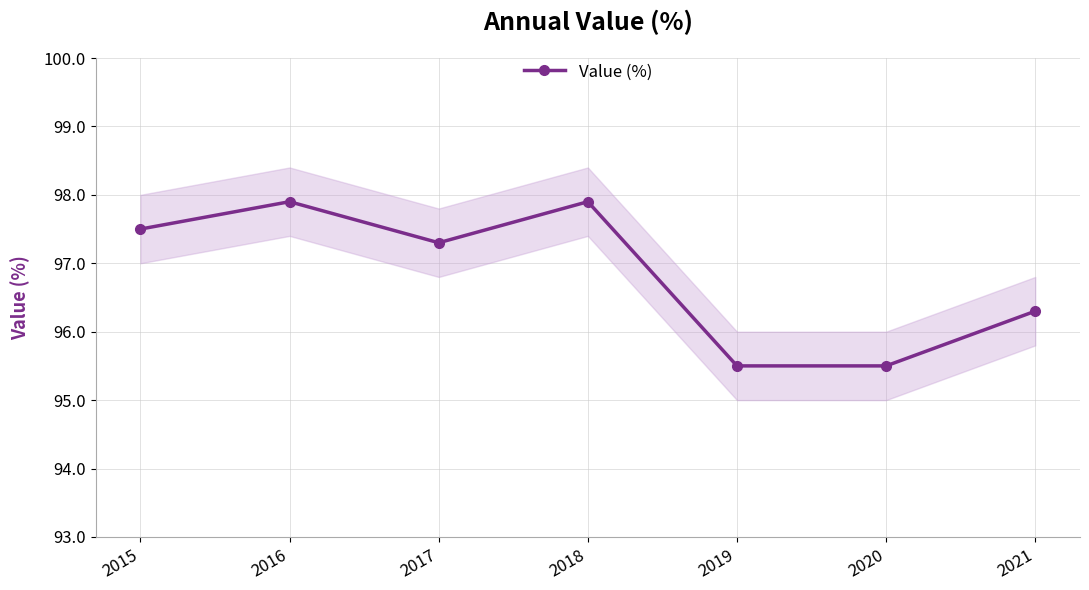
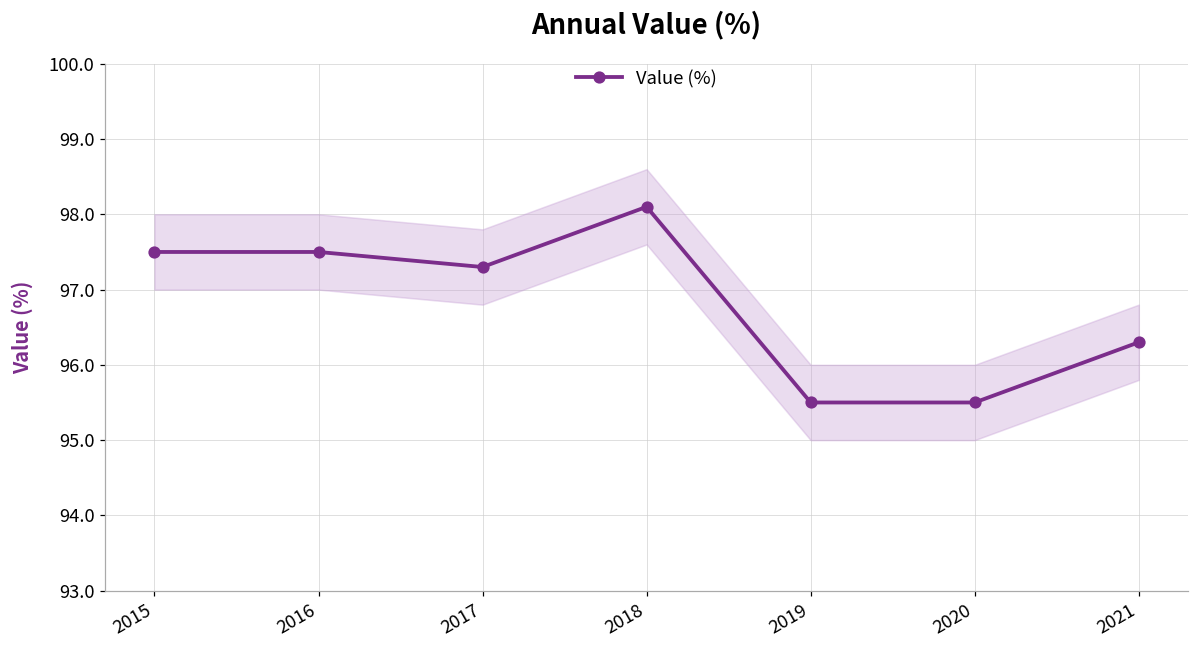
Value (%), 2016: 97.9 -> 97.5
Value (%), 2018: 97.9 -> 98.1
